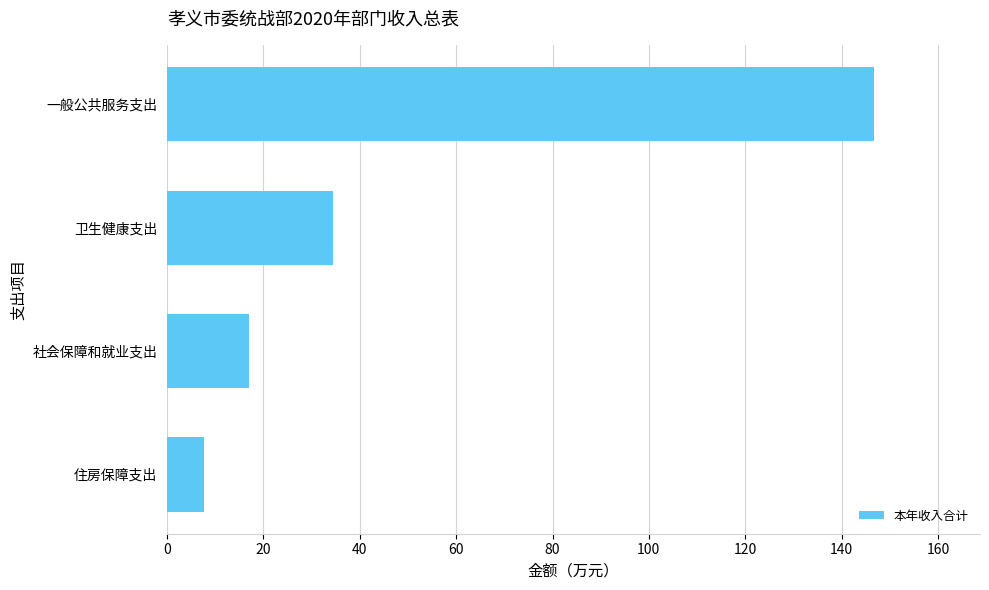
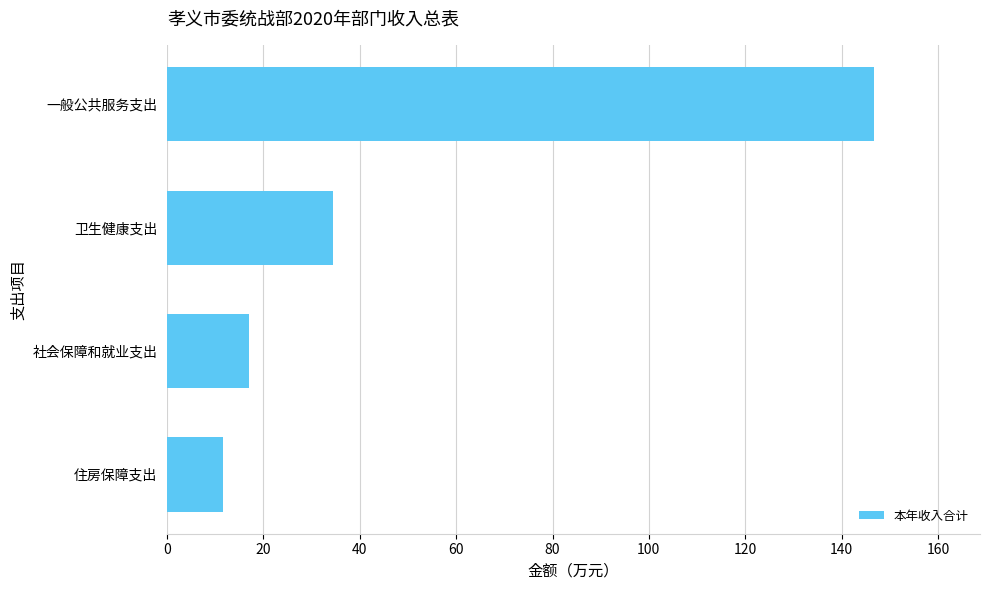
住房保障支出: 8 -> 12
